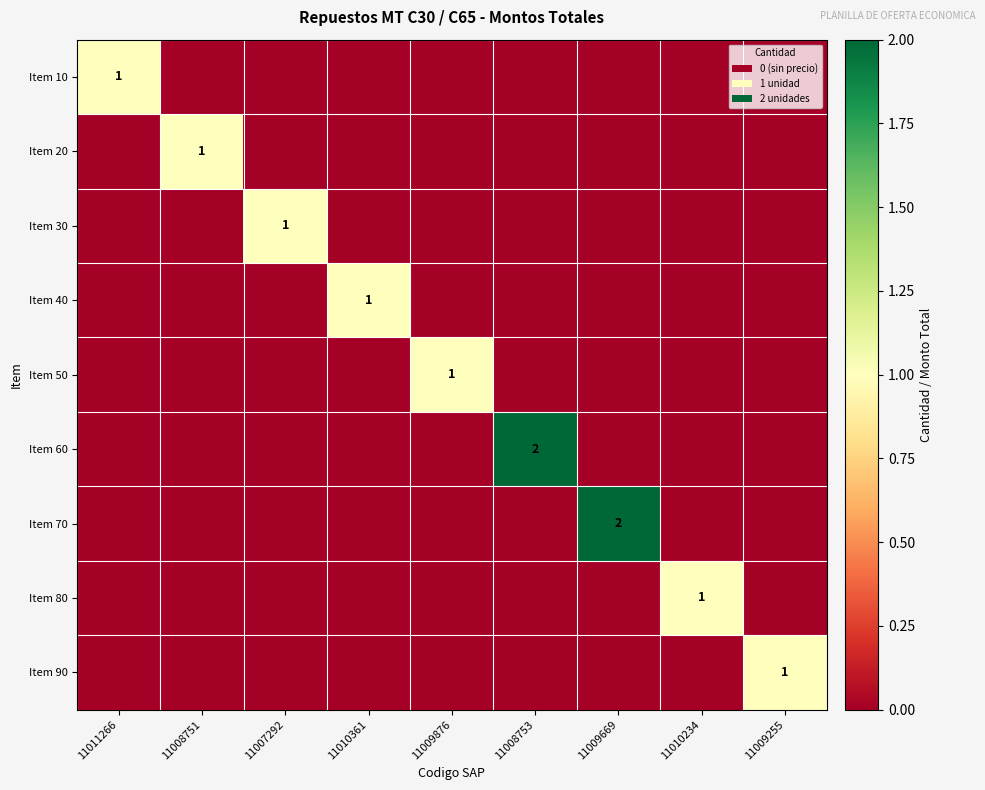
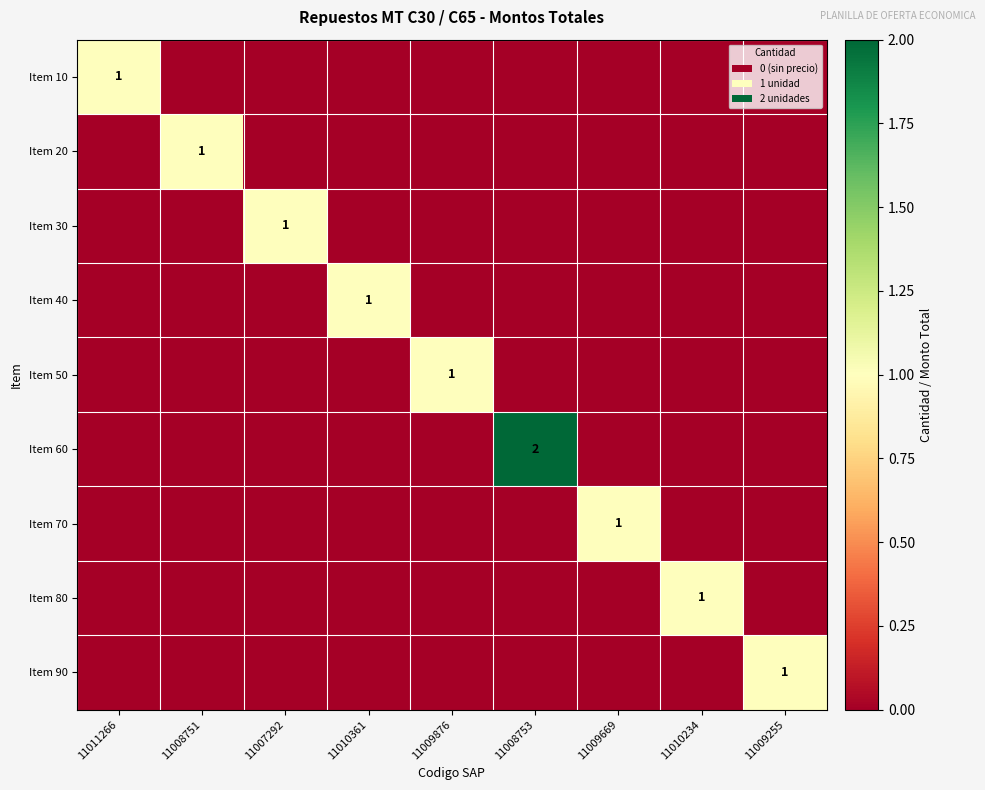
Item 70, 11009669: 2 -> 1
